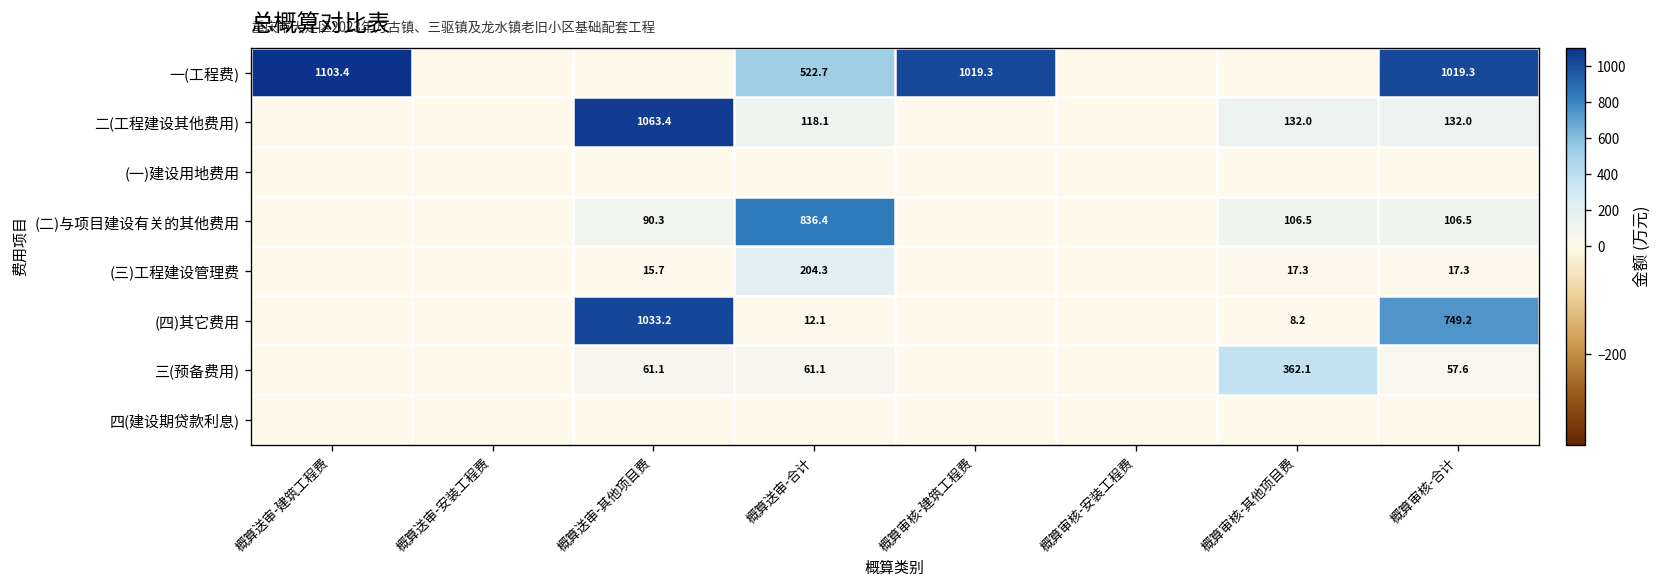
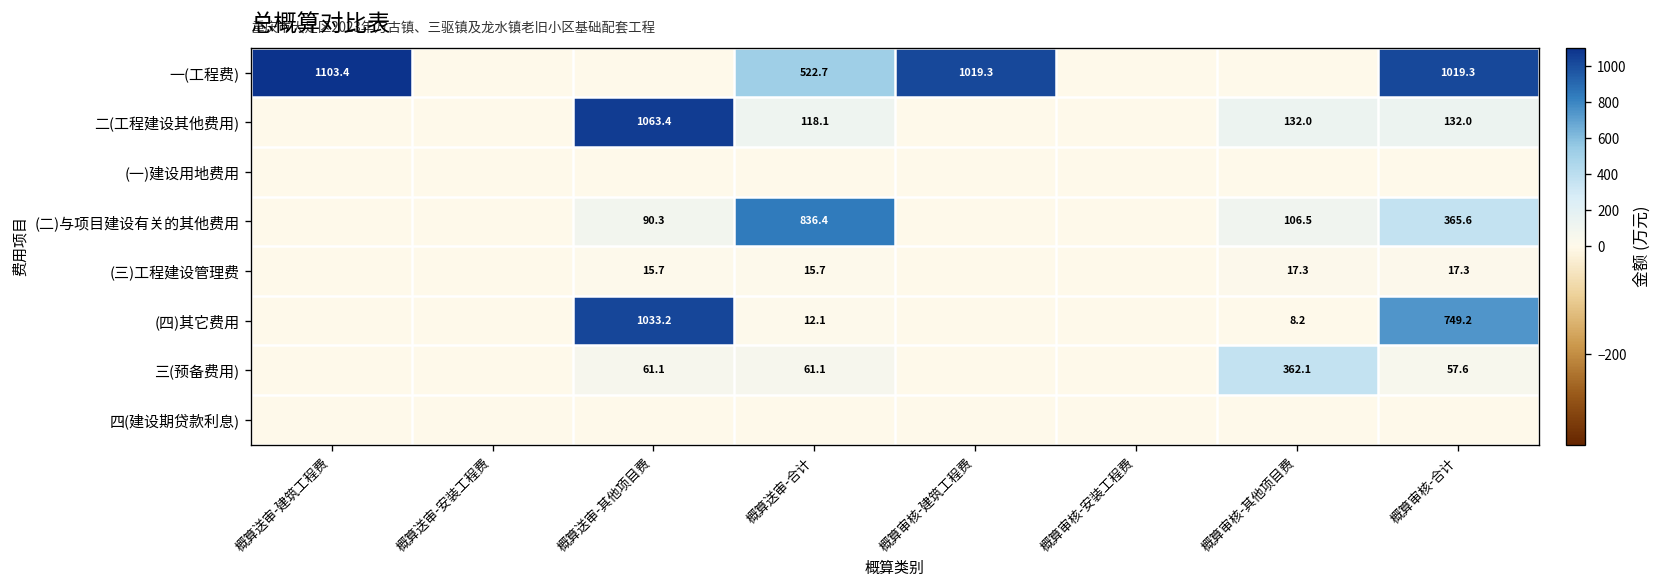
(二)与项目建设有关的其他费用, 概算审核-合计: 106.5 -> 365.6
(三)工程建设管理费, 概算送审-合计: 204.3 -> 15.7
